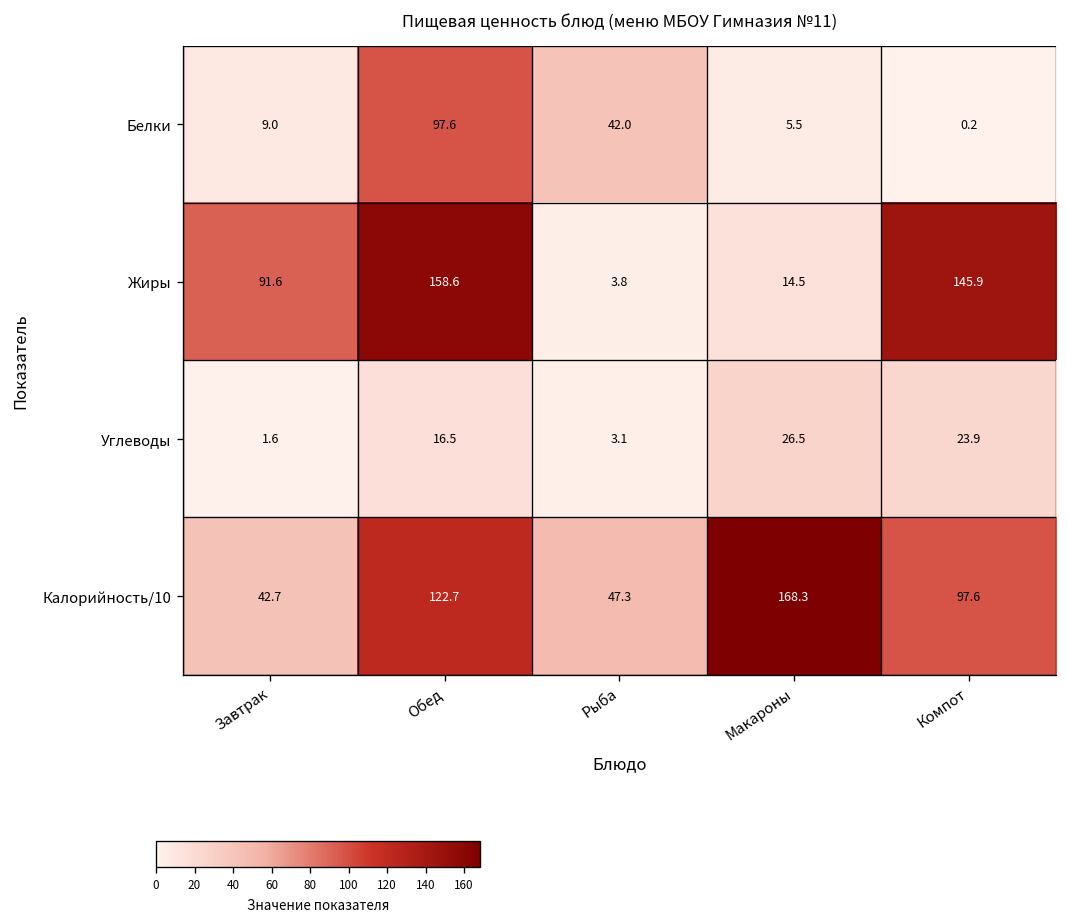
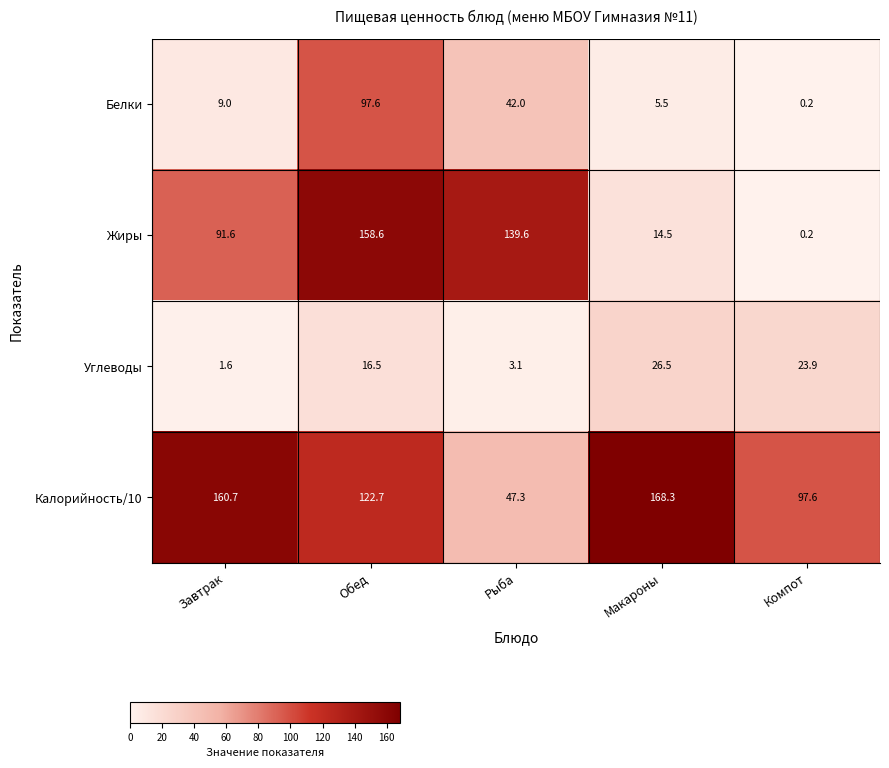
Жиры, Рыба: 3.8 -> 139.6
Жиры, Компот: 145.9 -> 0.2
Калорийность/10, Завтрак: 42.7 -> 160.7
